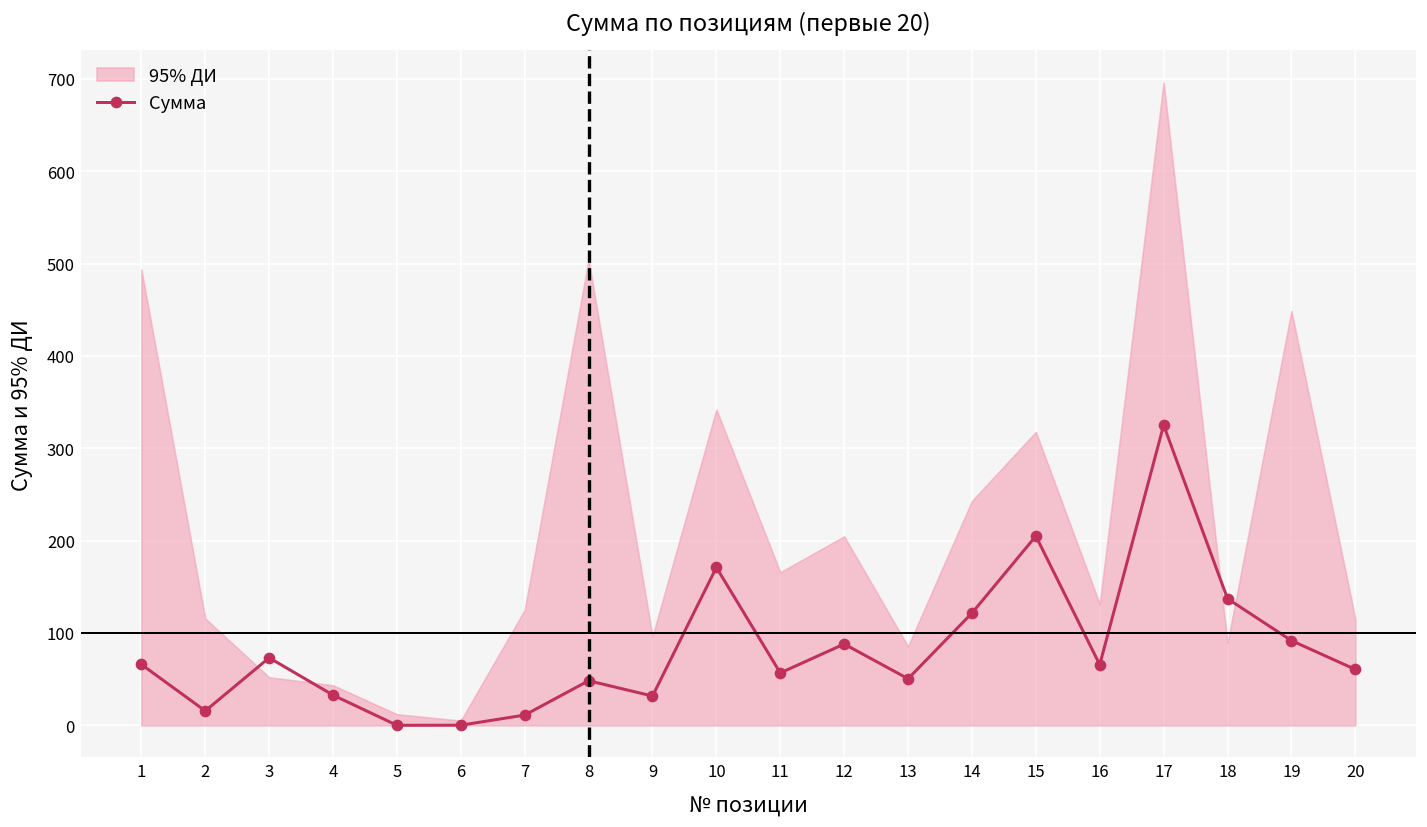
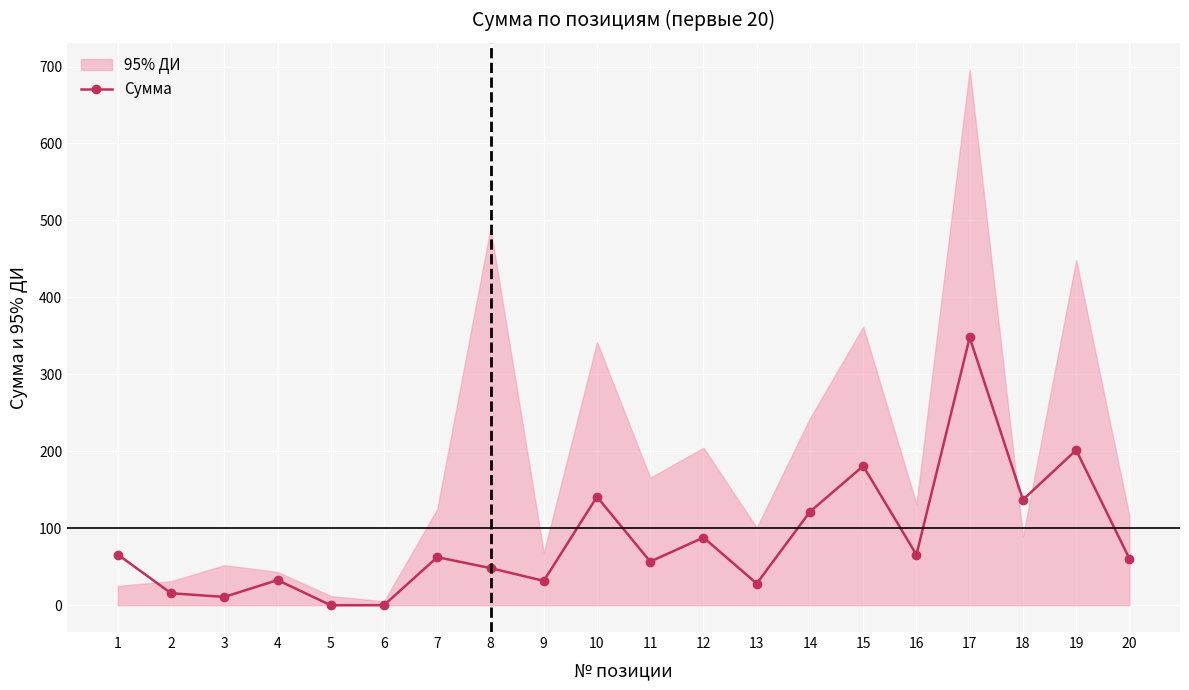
95% ДИ, 1: 490 -> 30
95% ДИ, 2: 120 -> 30
Сумма, 3: 70 -> 10
Сумма, 7: 10 -> 60
95% ДИ, 8: 500 -> 490
95% ДИ, 9: 100 -> 70
Сумма, 10: 170 -> 140
Сумма, 13: 50 -> 30
95% ДИ, 13: 90 -> 100
Сумма, 15: 200 -> 180
95% ДИ, 15: 320 -> 360
Сумма, 17: 330 -> 350
Сумма, 19: 90 -> 200
